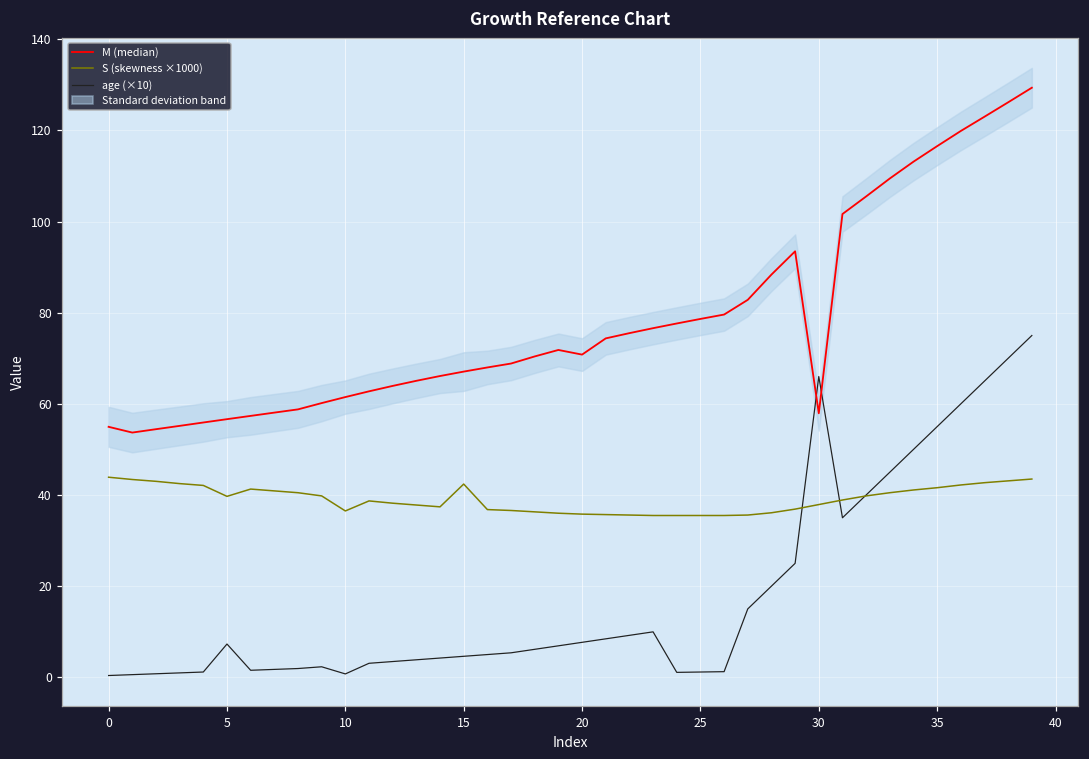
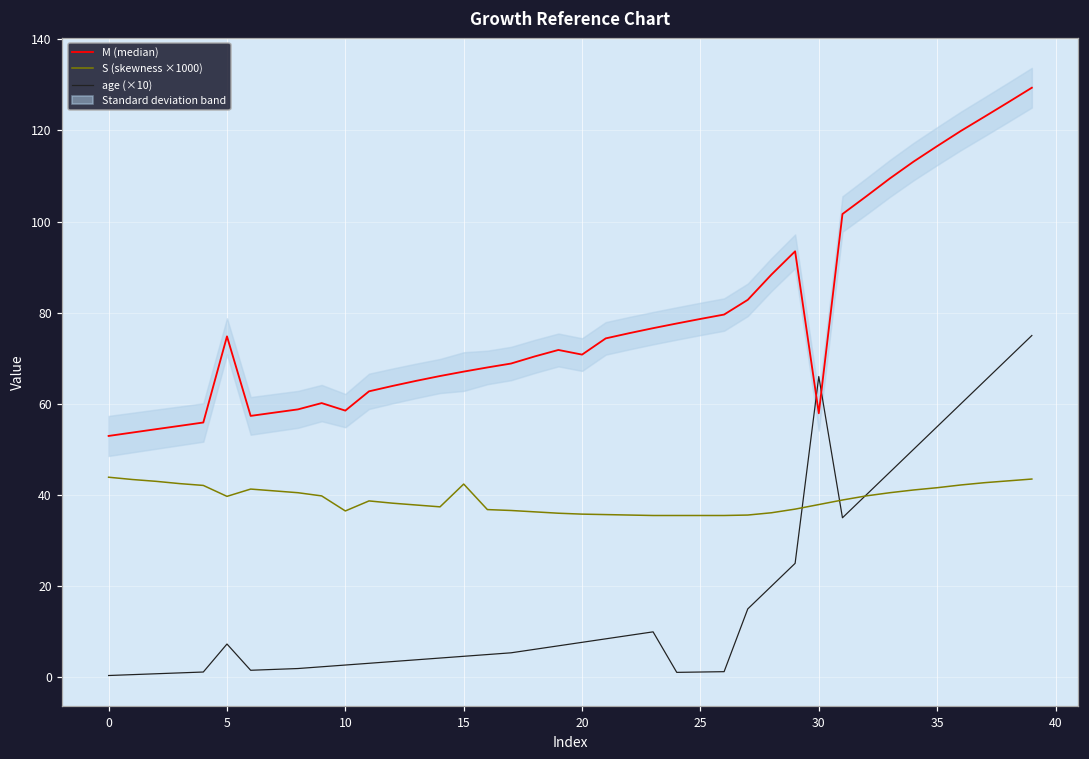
M (median), 0: 55 -> 53
M (median), 5: 57 -> 75
M (median), 10: 61 -> 59
age (×10), 10: 1 -> 3
